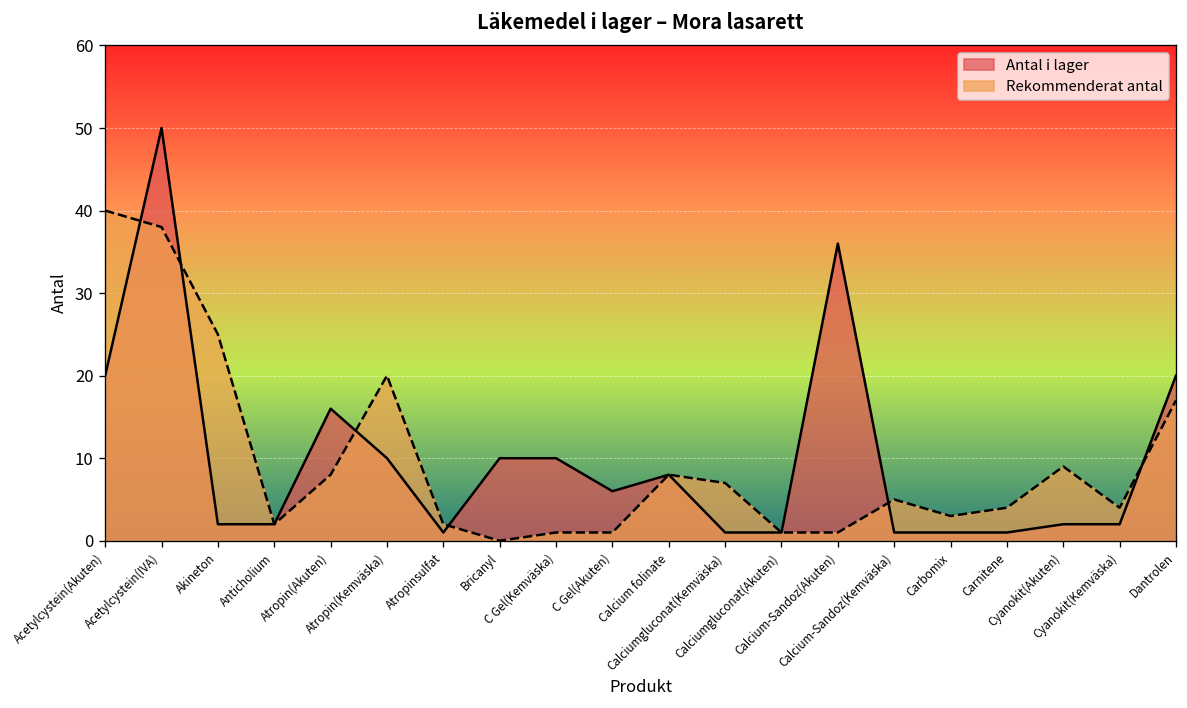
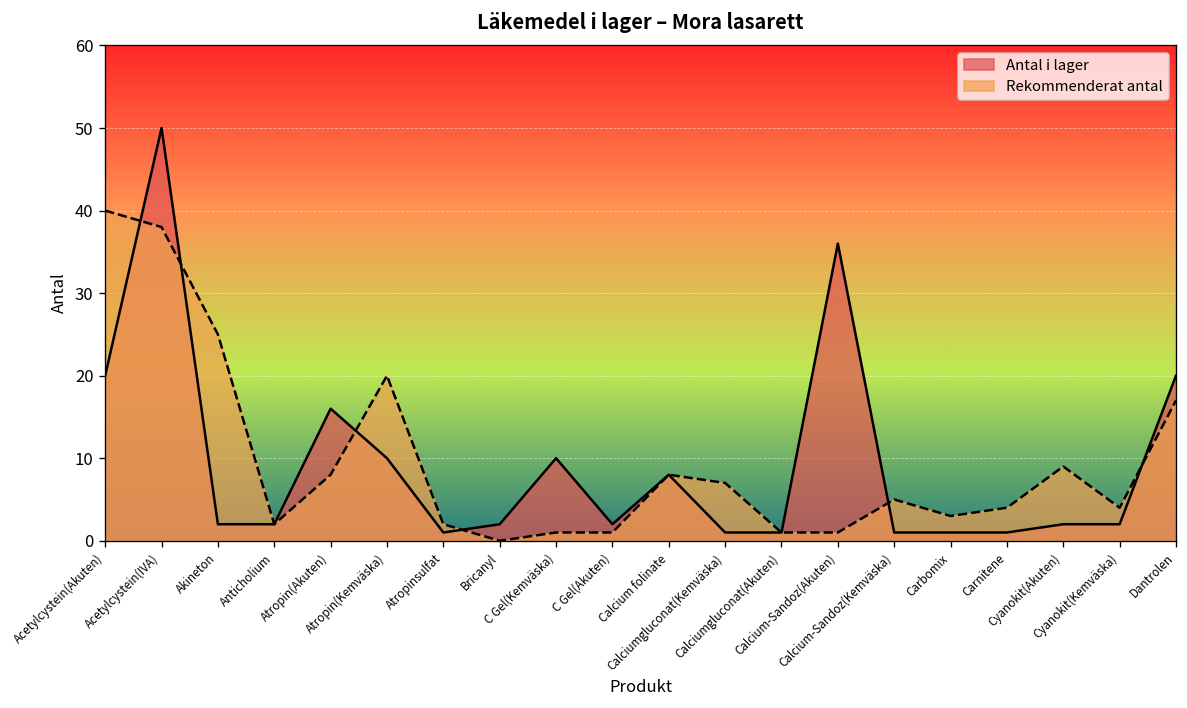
Antal i lager, Bricanyl: 10 -> 2
Antal i lager, C Gel(Akuten): 6 -> 2
